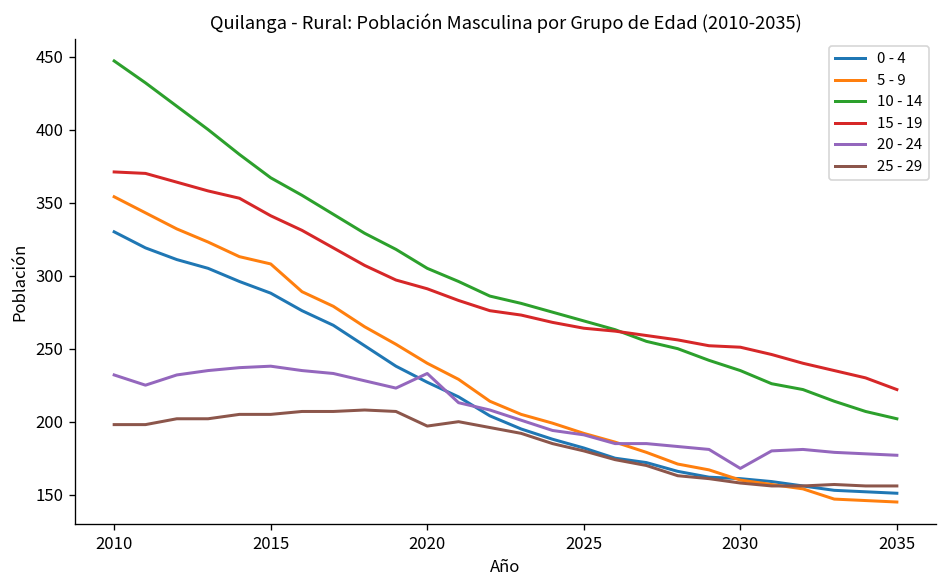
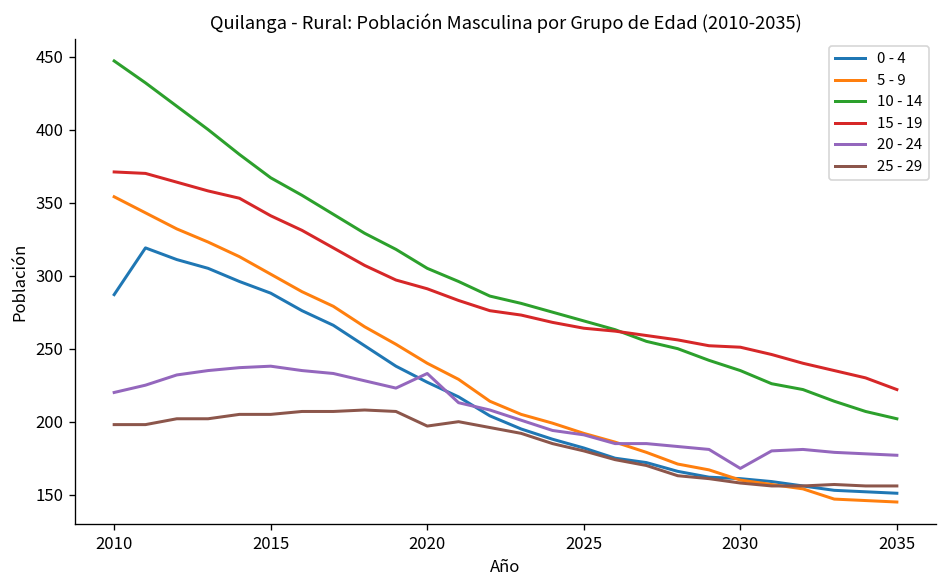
0 - 4, 2010: 330 -> 287
20 - 24, 2010: 232 -> 220
5 - 9, 2015: 308 -> 301
